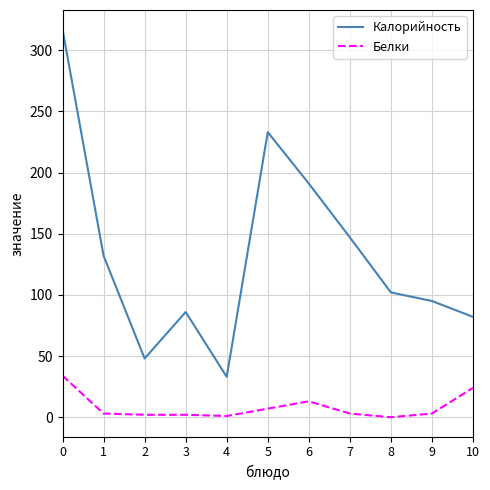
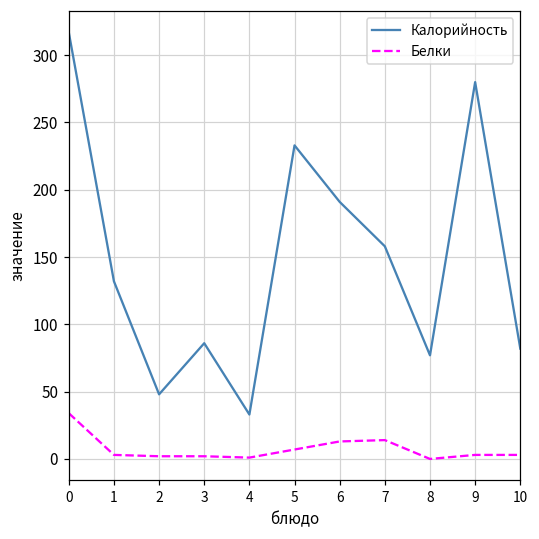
Калорийность, 7: 147 -> 158
Белки, 7: 3 -> 14
Калорийность, 8: 102 -> 77
Калорийность, 9: 95 -> 280
Белки, 10: 24 -> 3
